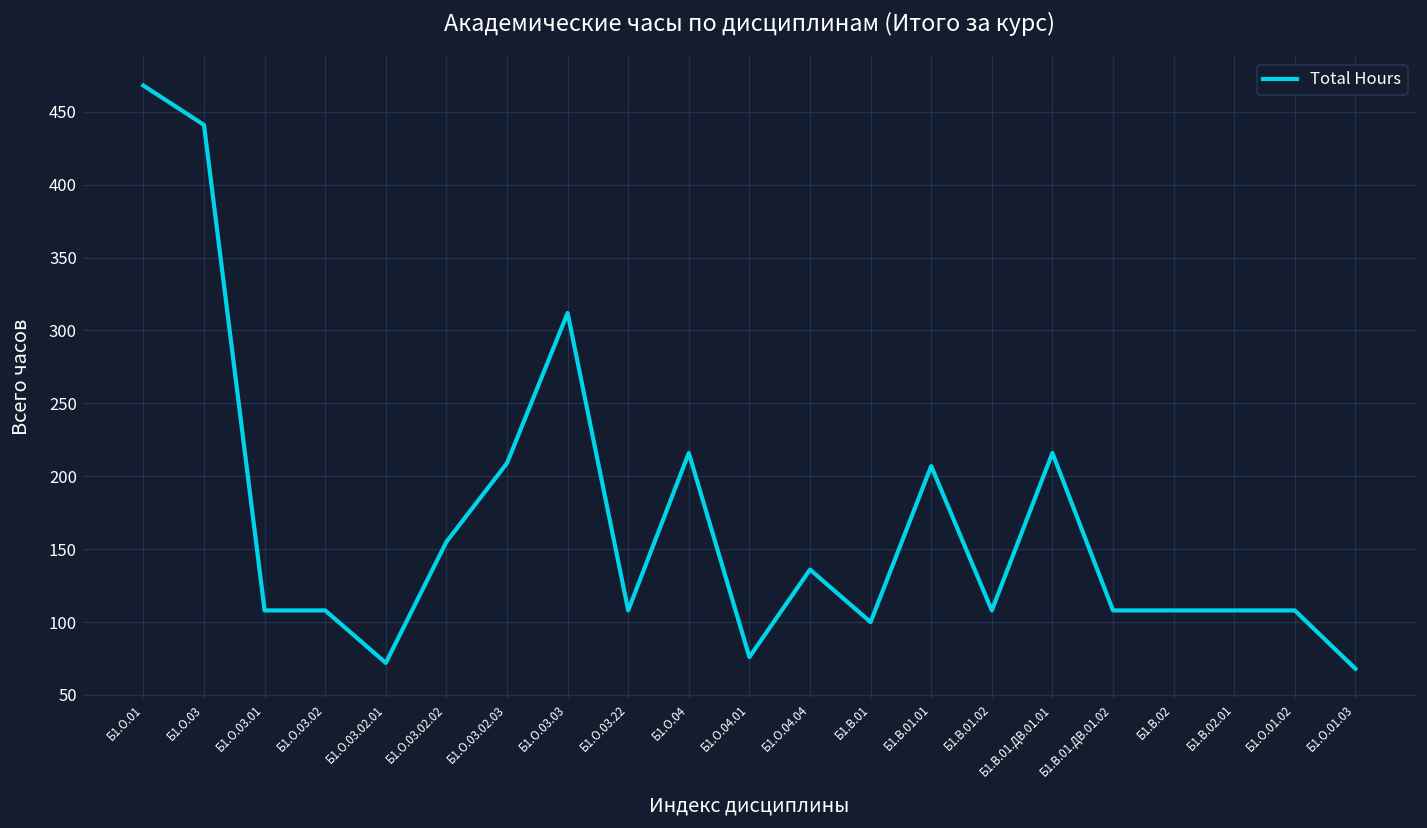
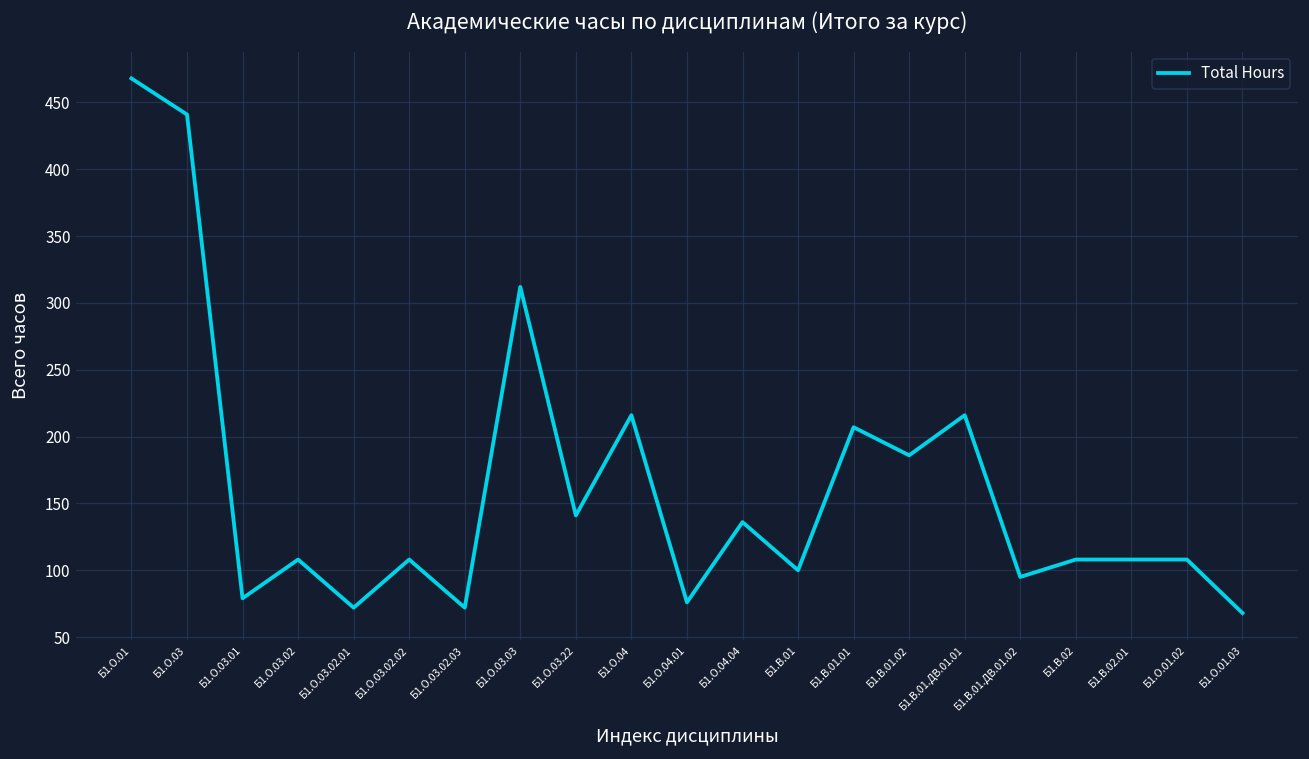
Б1.О.03.01: 108 -> 79
Б1.О.03.02.02: 155 -> 108
Б1.О.03.02.03: 209 -> 72
Б1.О.03.22: 108 -> 141
Б1.В.01.02: 108 -> 186
Б1.В.01.ДВ.01.02: 108 -> 95
